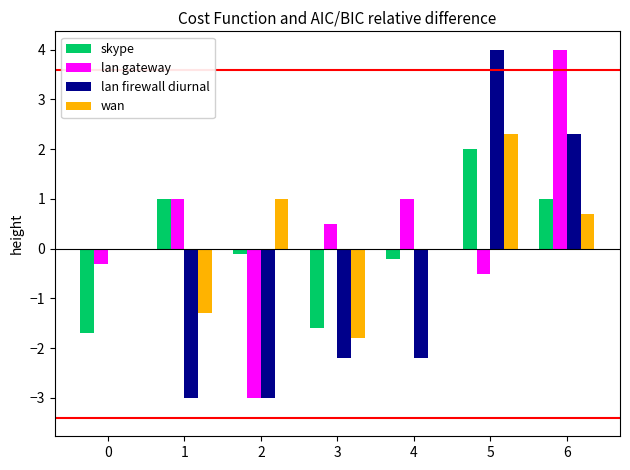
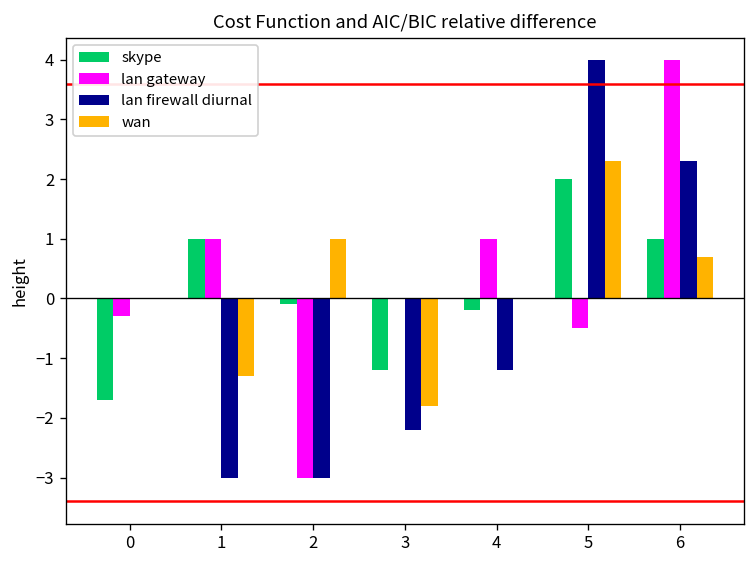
skype, 3: -1.6 -> -1.2
lan gateway, 3: 0.5 -> 0.0
lan firewall diurnal, 4: -2.2 -> -1.2
